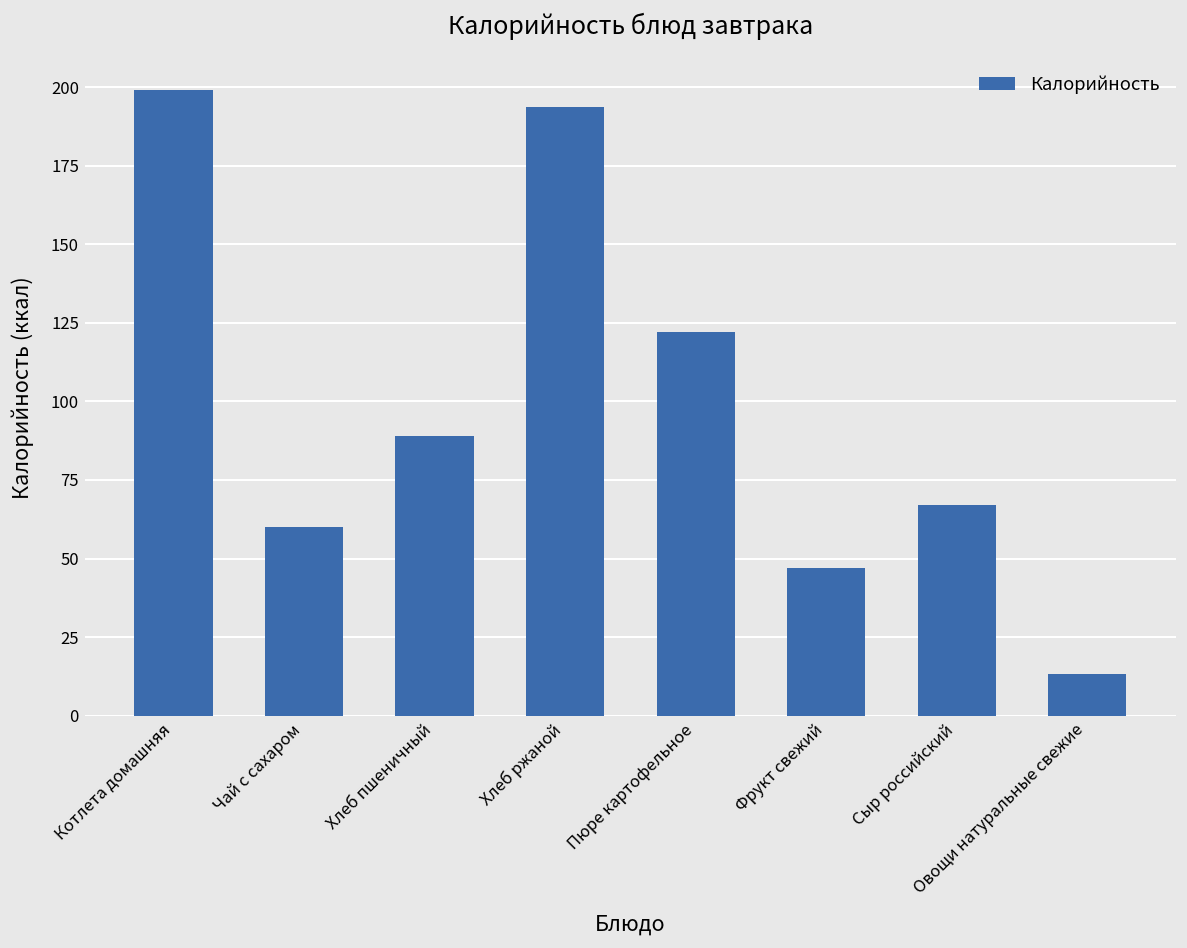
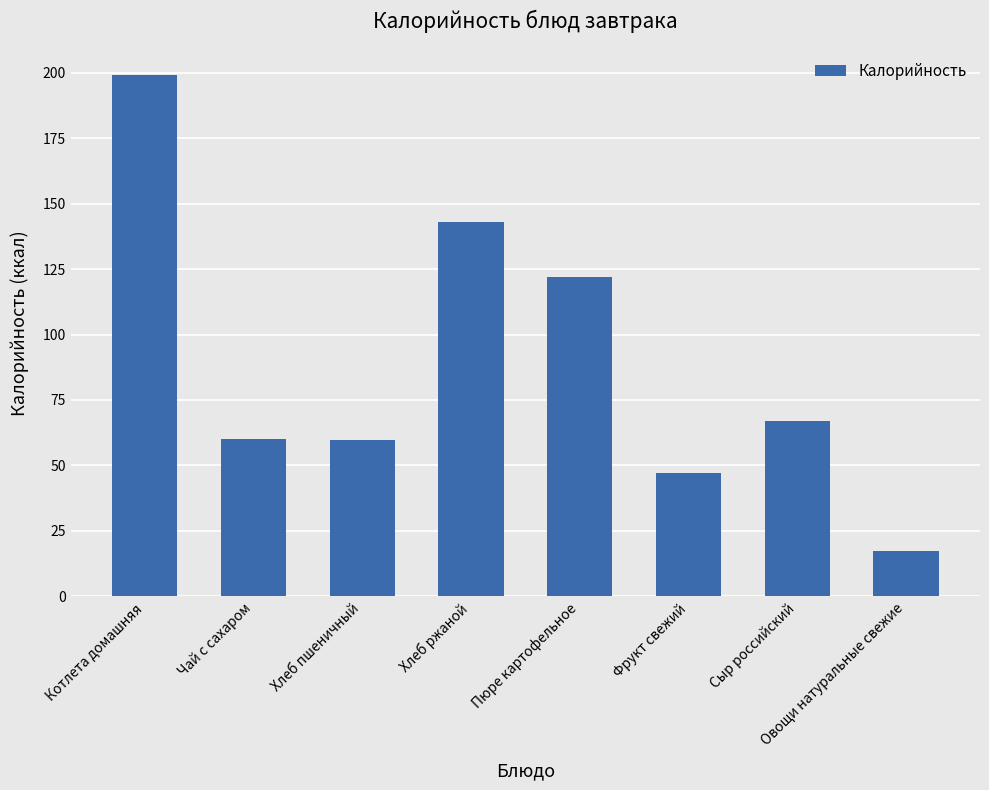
Хлеб пшеничный: 89 -> 60
Хлеб ржаной: 194 -> 143
Овощи натуральные свежие: 13 -> 17
